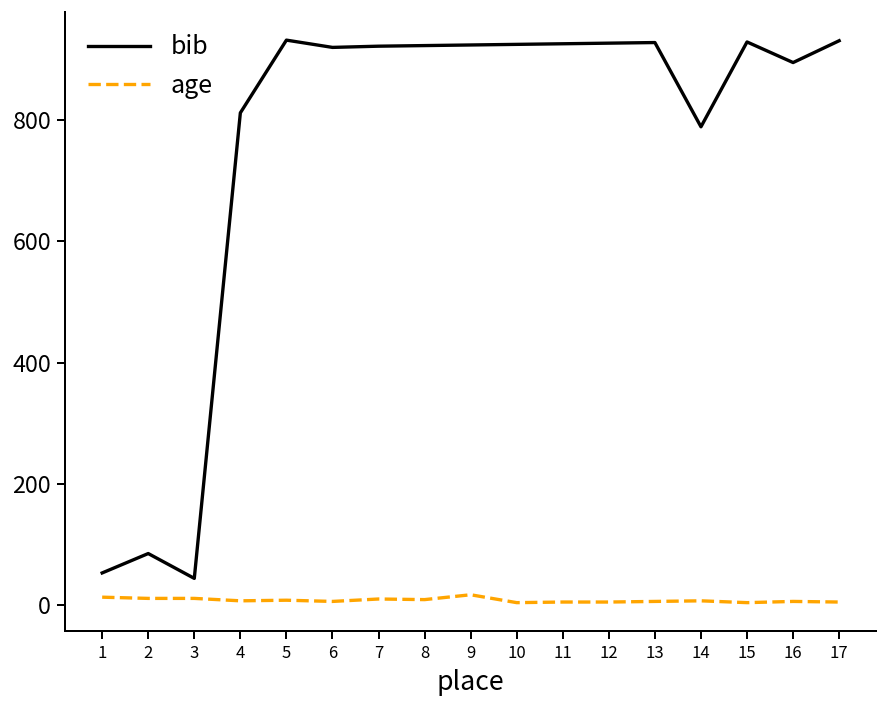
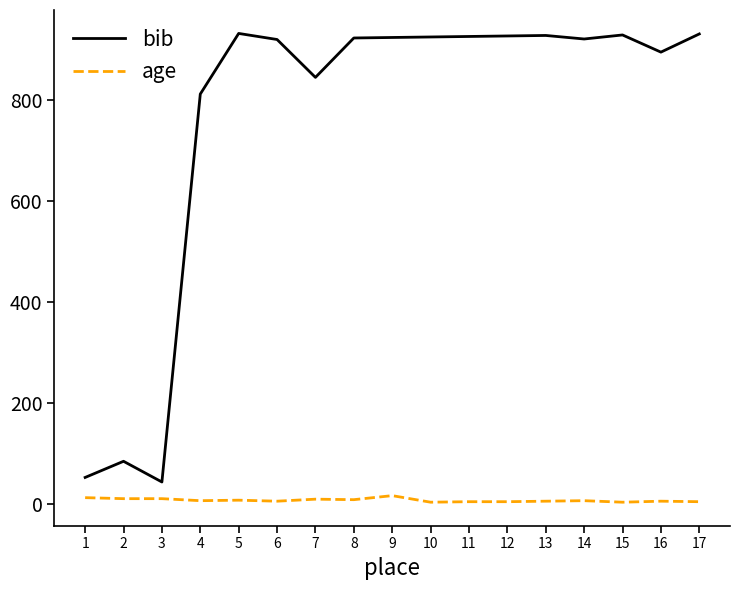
bib, 7: 920 -> 850
bib, 14: 790 -> 920
